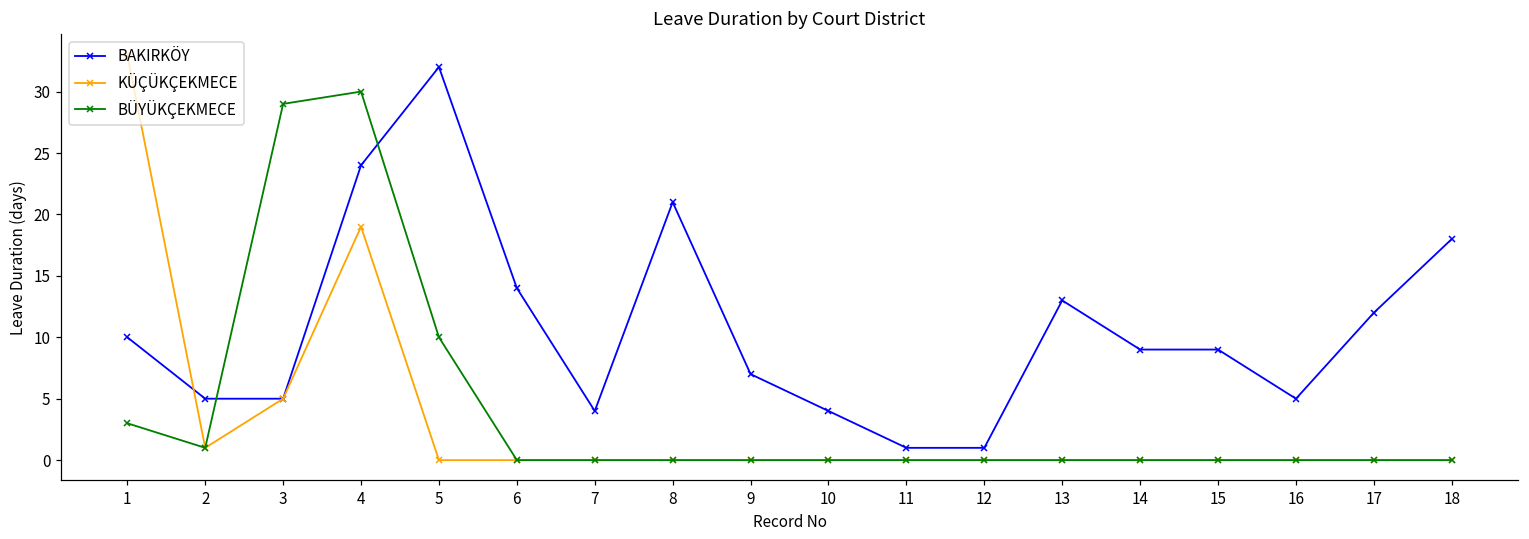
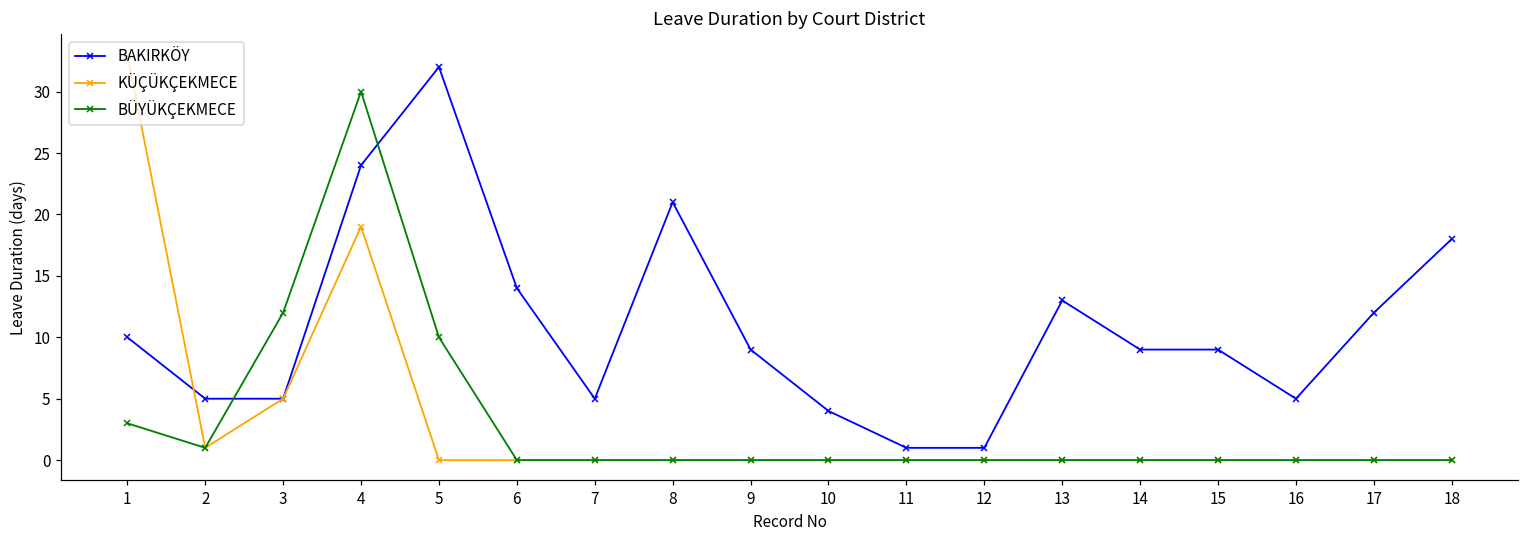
BÜYÜKÇEKMECE, 3: 29 -> 12
BAKIRKÖY, 7: 4 -> 5
BAKIRKÖY, 9: 7 -> 9
